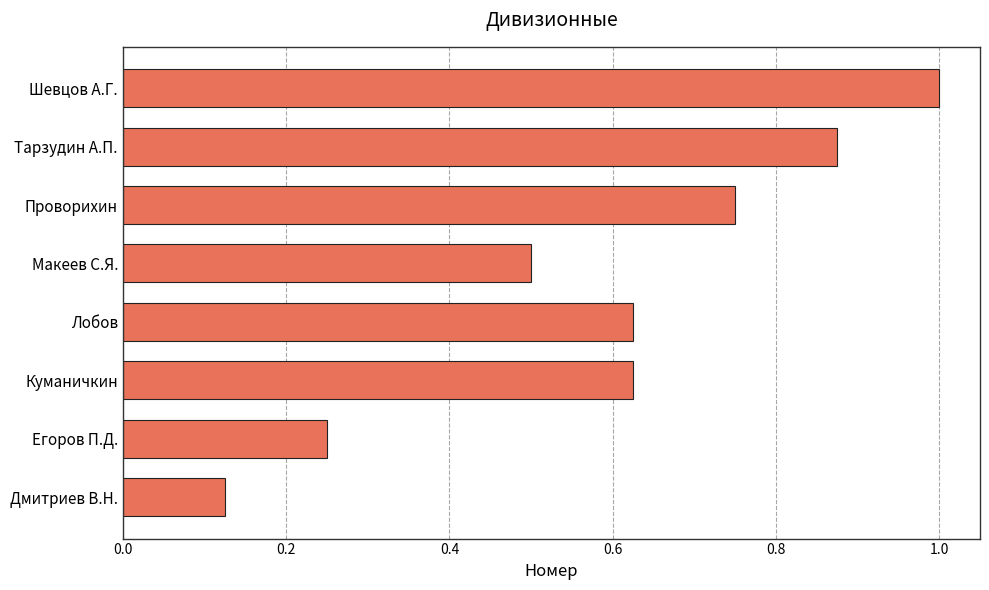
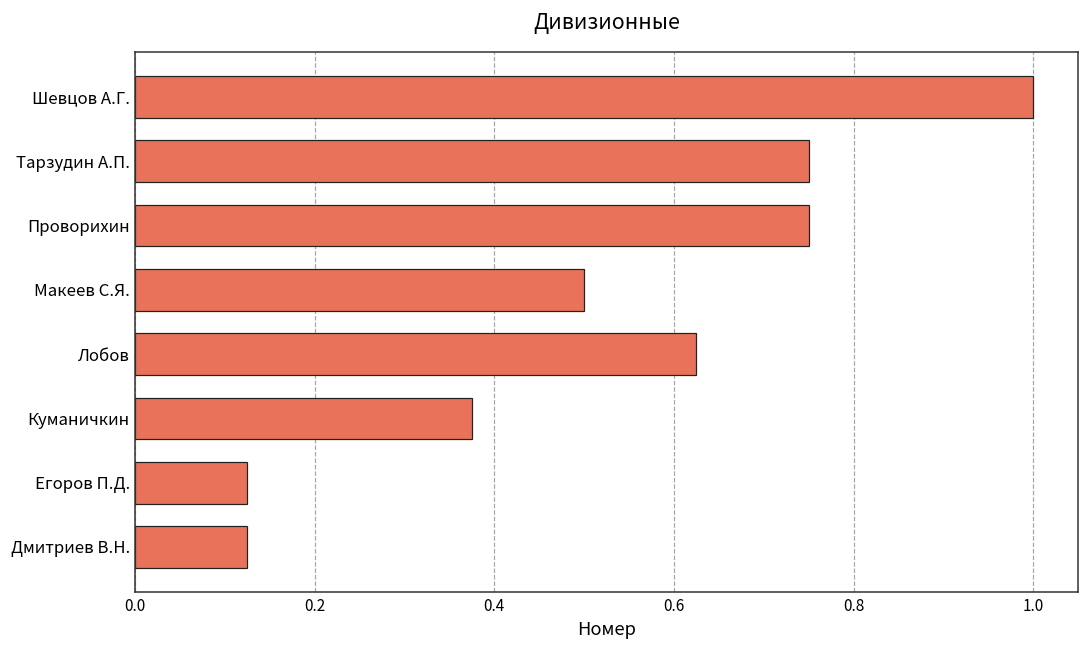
Тарзудин А.П.: 0.88 -> 0.75
Куманичкин: 0.63 -> 0.38
Егоров П.Д.: 0.25 -> 0.13
